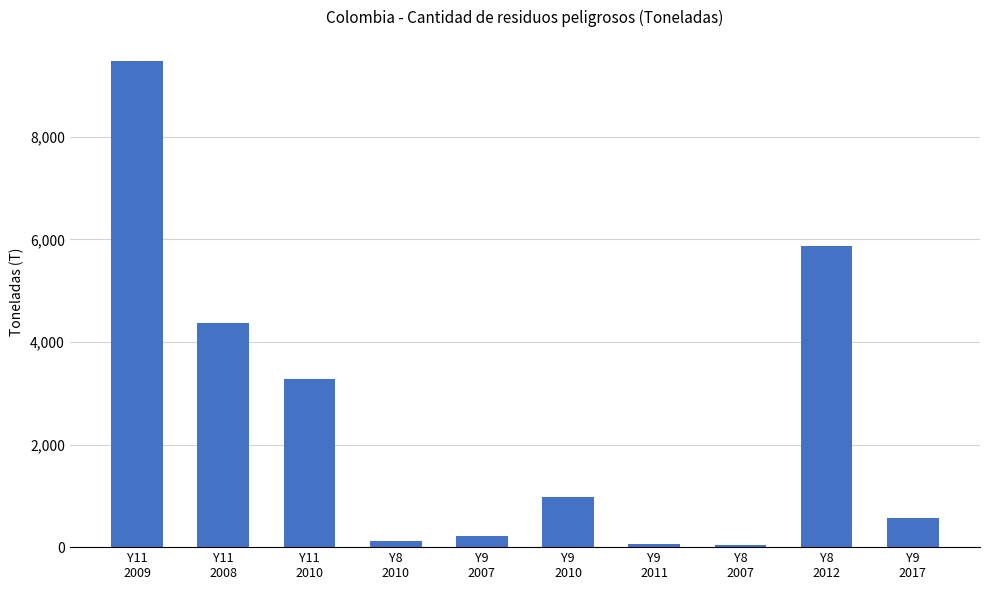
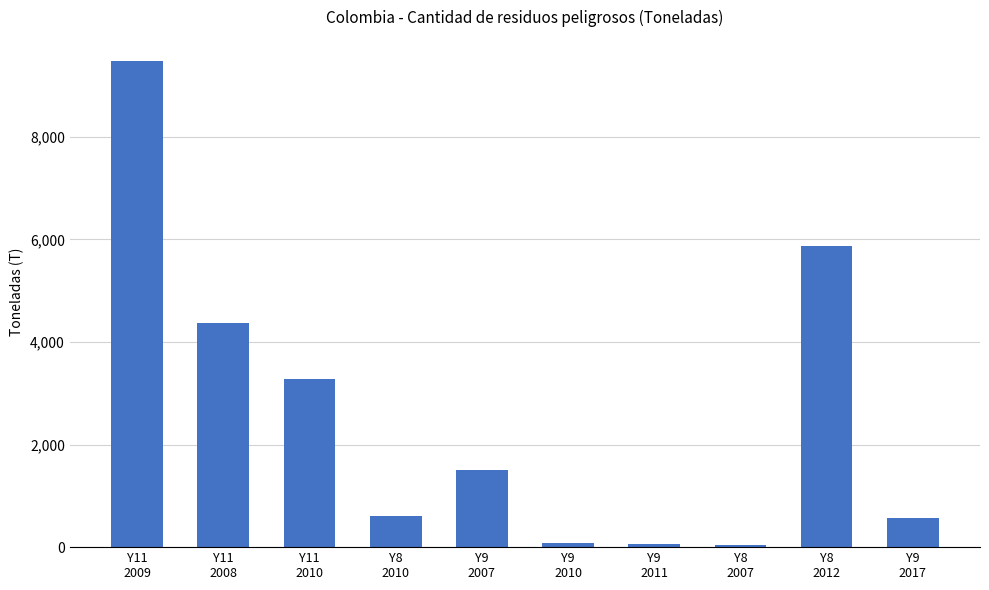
Y8 2010: 100 -> 600
Y9 2007: 200 -> 1,500
Y9 2010: 1,000 -> 100
